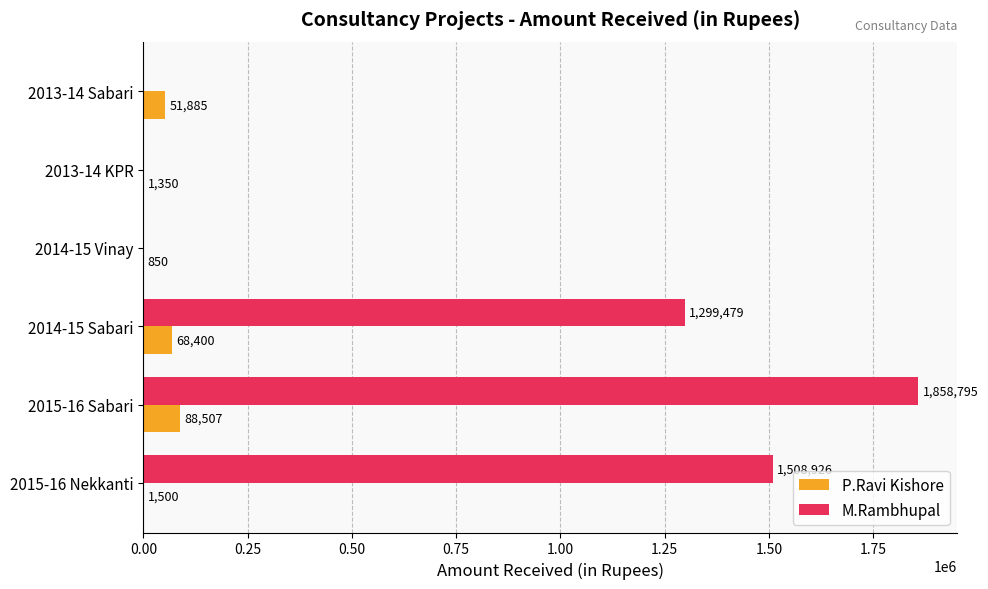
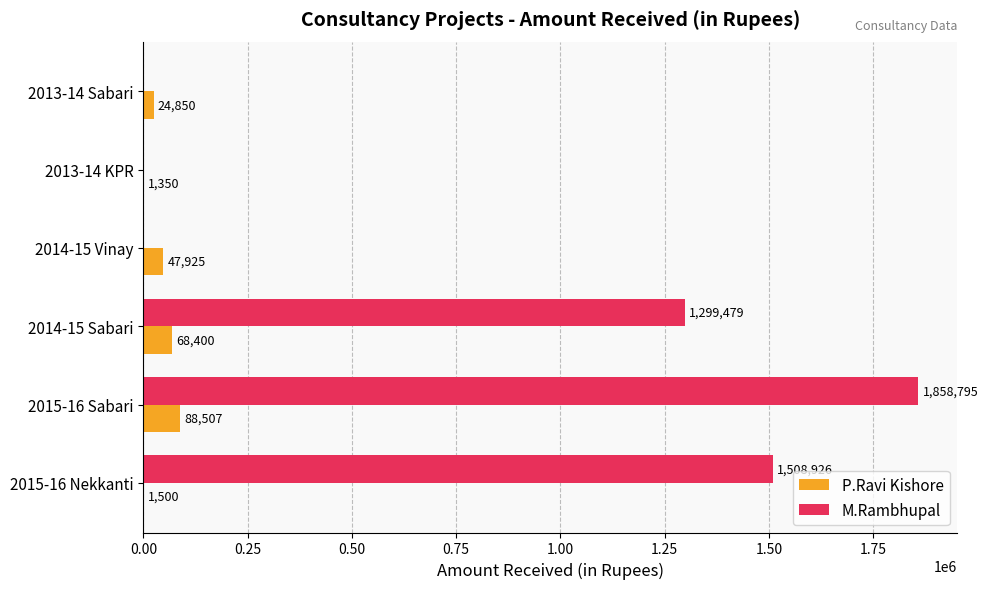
P.Ravi Kishore, 2013-14 Sabari: 51,885 -> 24,850
P.Ravi Kishore, 2014-15 Vinay: 850 -> 47,925
